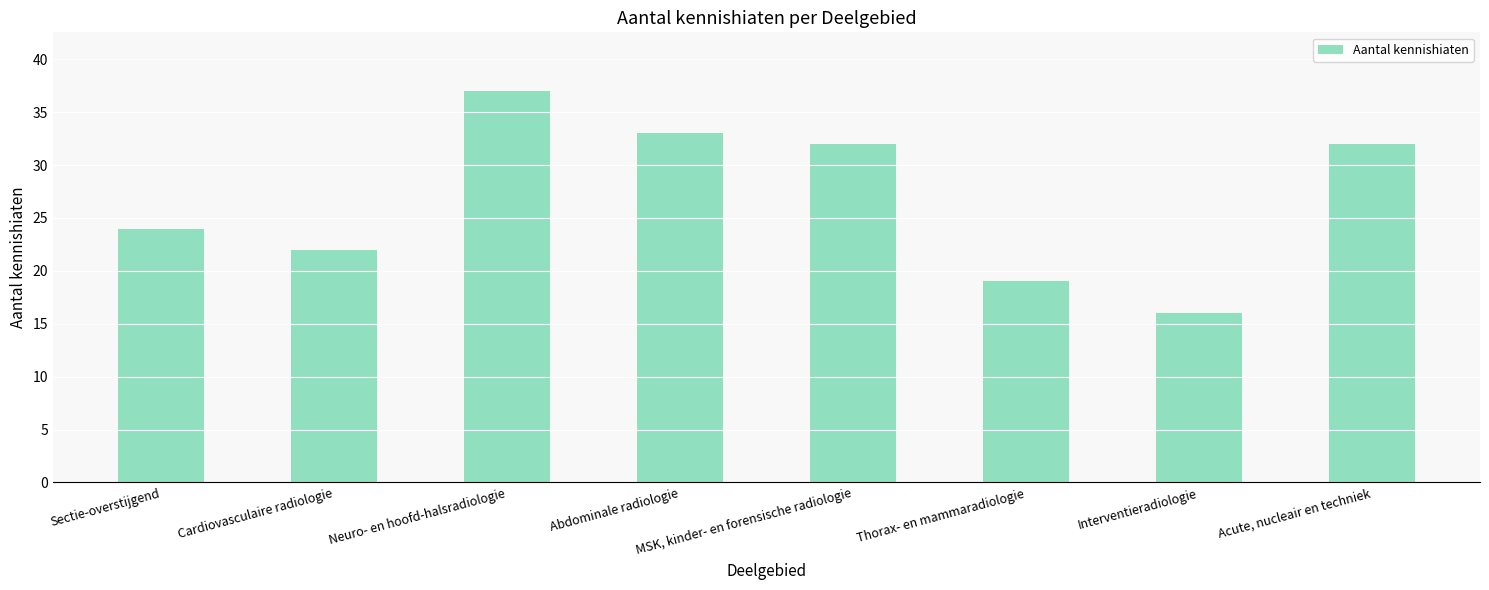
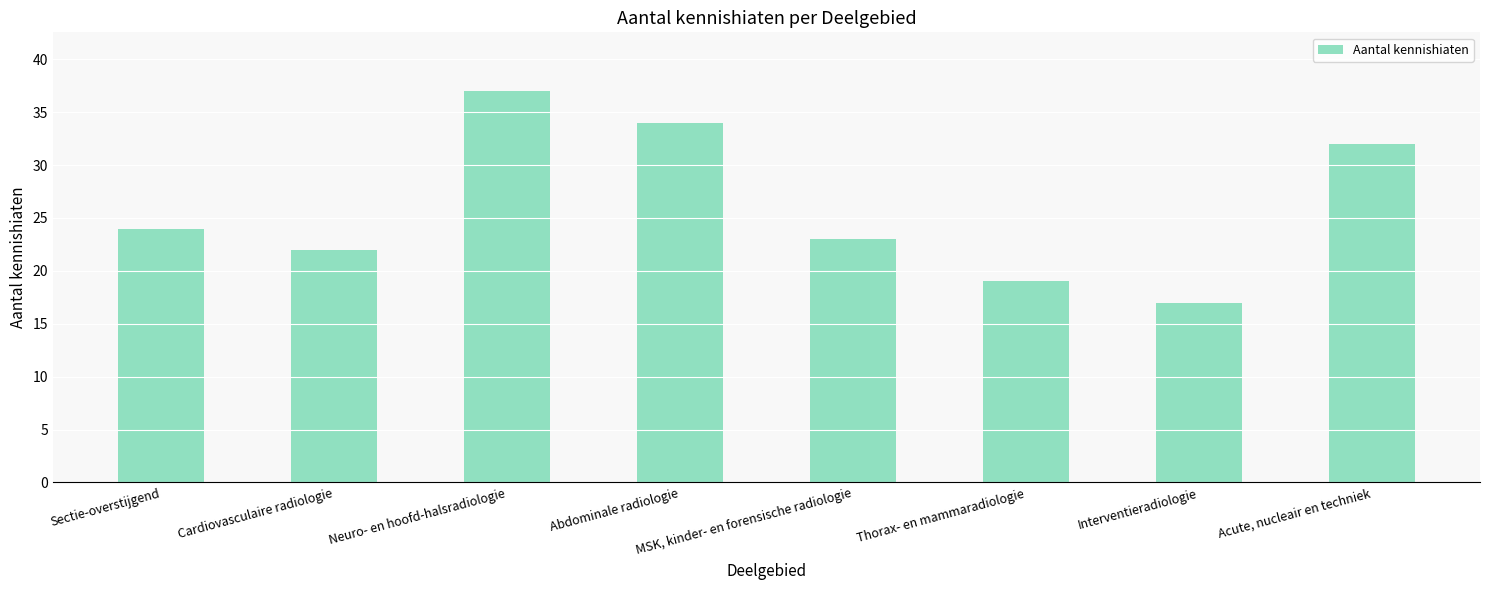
Abdominale radiologie: 33 -> 34
MSK, kinder- en forensische radiologie: 32 -> 23
Interventieradiologie: 16 -> 17
